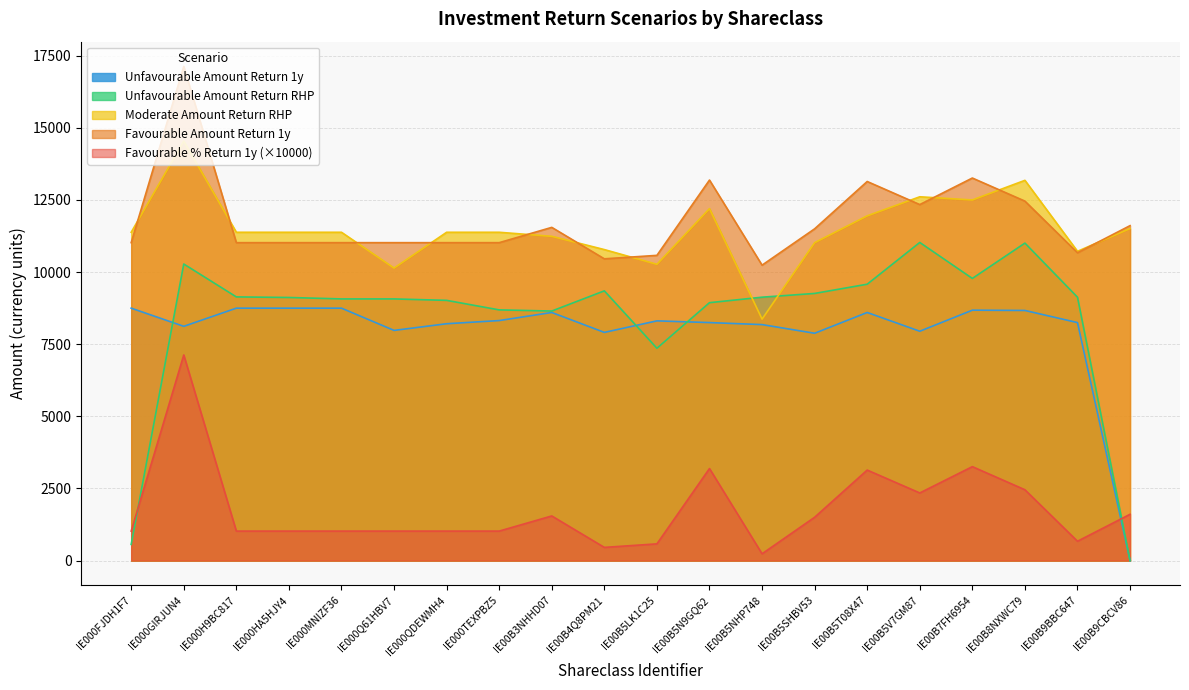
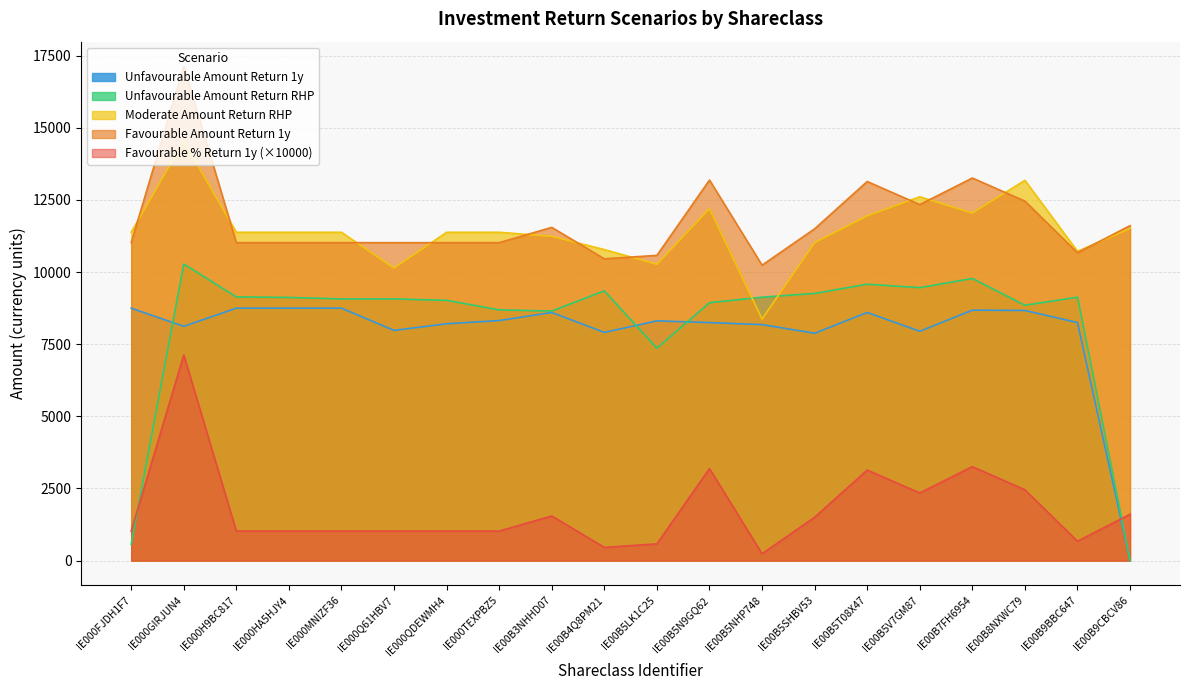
Unfavourable Amount Return RHP, IE00B5V7GM87: 11000 -> 9500
Moderate Amount Return RHP, IE00B7FH6954: 12500 -> 12000
Unfavourable Amount Return RHP, IE00B8NXWC79: 11000 -> 8900
